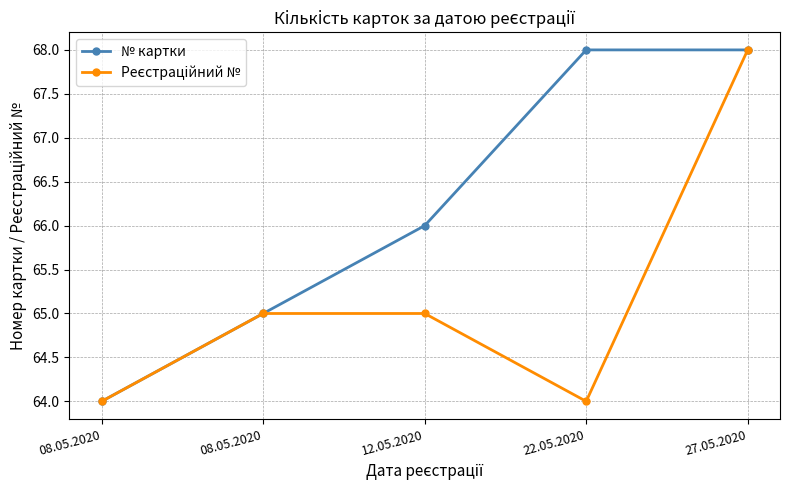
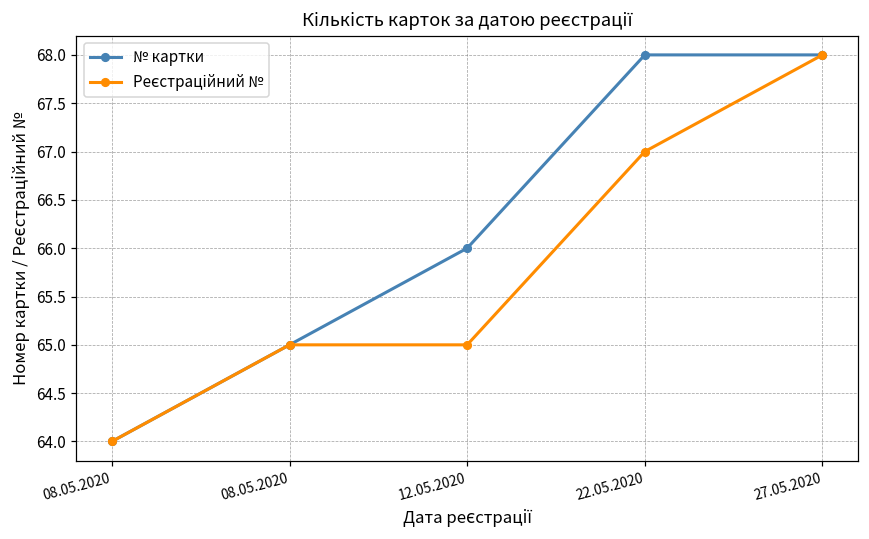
Реєстраційний №, 22.05.2020: 64 -> 67
